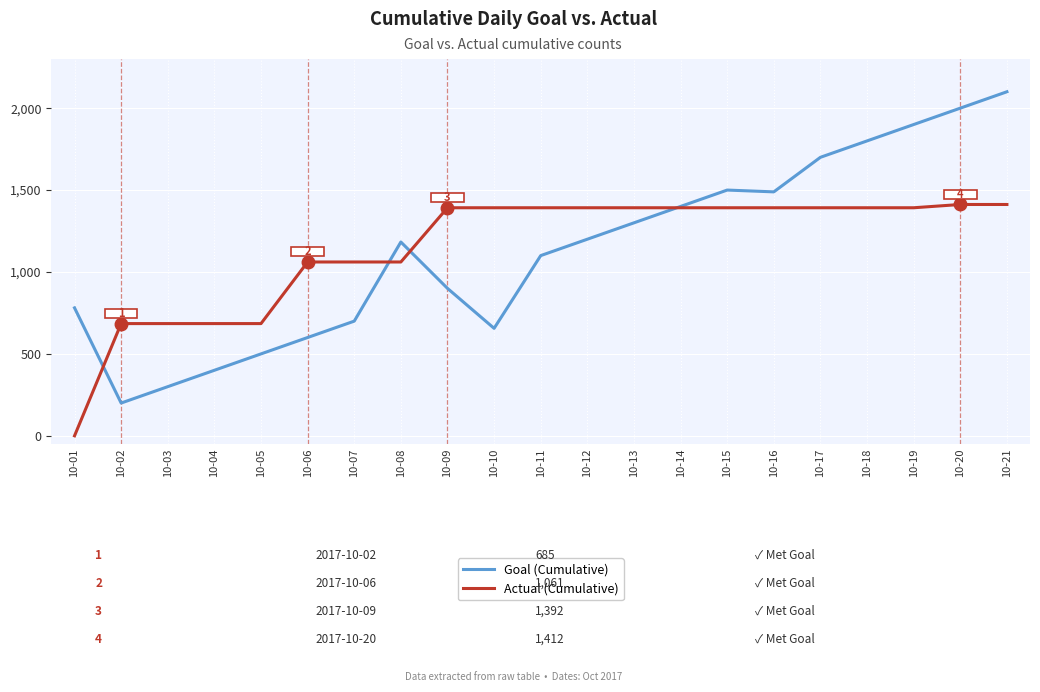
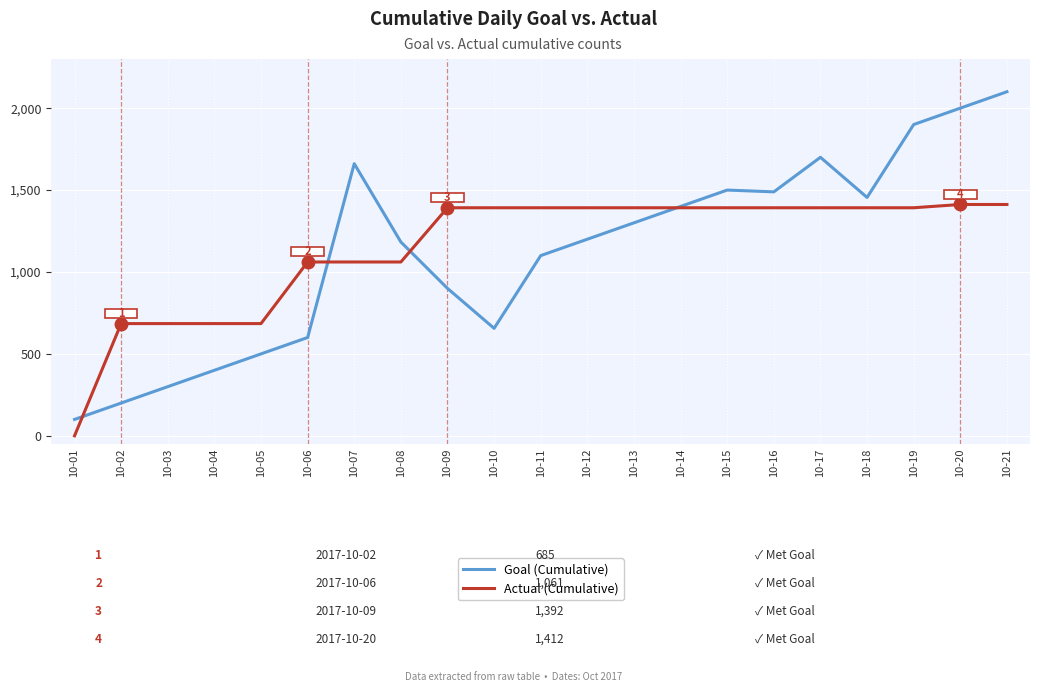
Goal (Cumulative), 10-01: 780 -> 100
Goal (Cumulative), 10-07: 700 -> 1,660
Goal (Cumulative), 10-18: 1,800 -> 1,460
